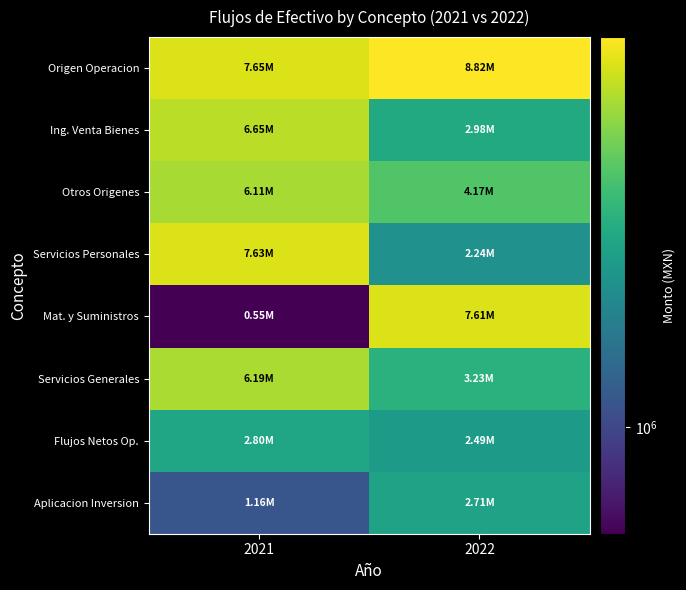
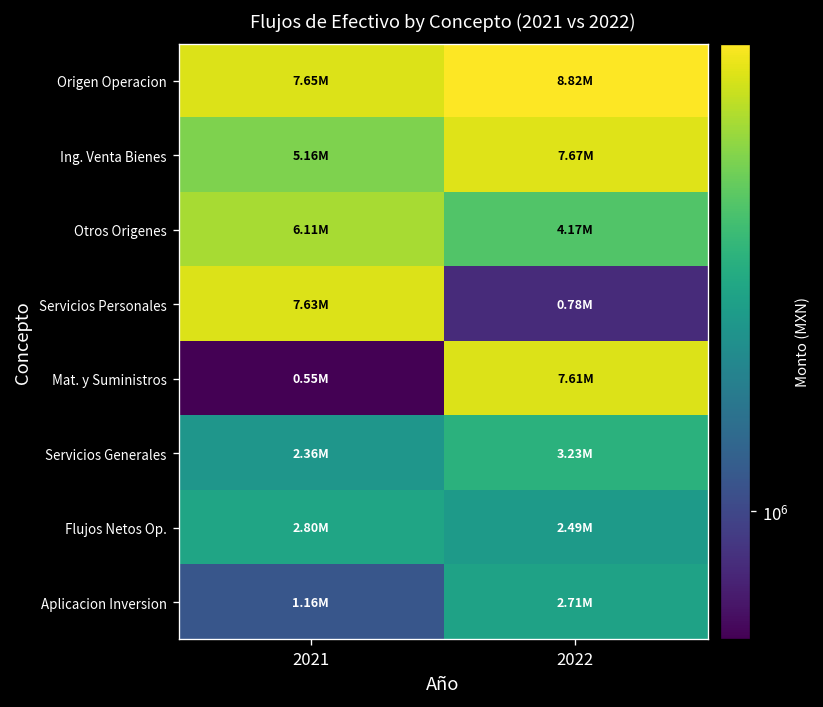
Ing. Venta Bienes, 2021: 6.65M -> 5.16M
Ing. Venta Bienes, 2022: 2.98M -> 7.67M
Servicios Personales, 2022: 2.24M -> 0.78M
Servicios Generales, 2021: 6.19M -> 2.36M
